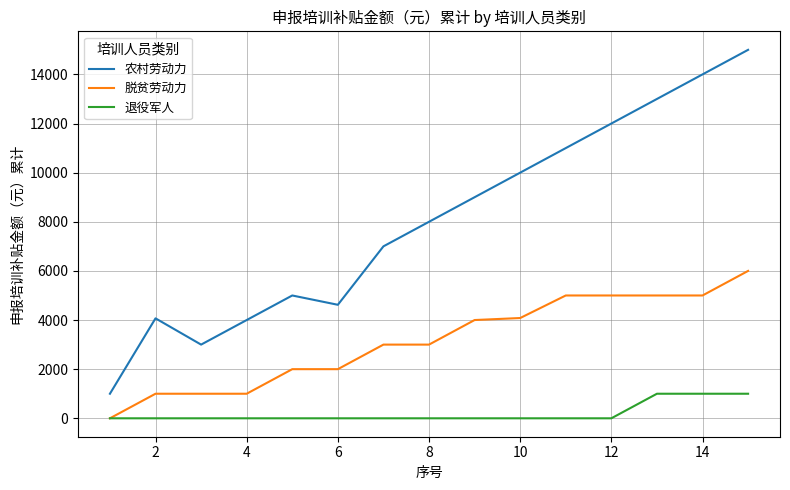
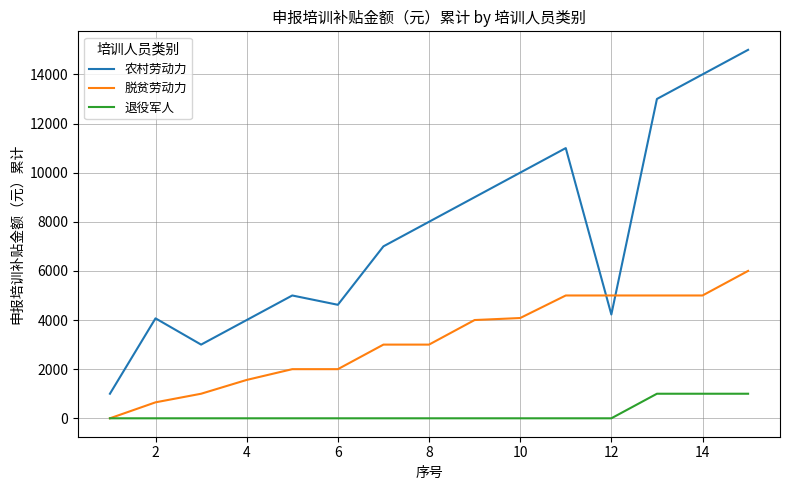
脱贫劳动力, 2: 1000 -> 700
脱贫劳动力, 4: 1000 -> 1600
农村劳动力, 12: 12000 -> 4200
